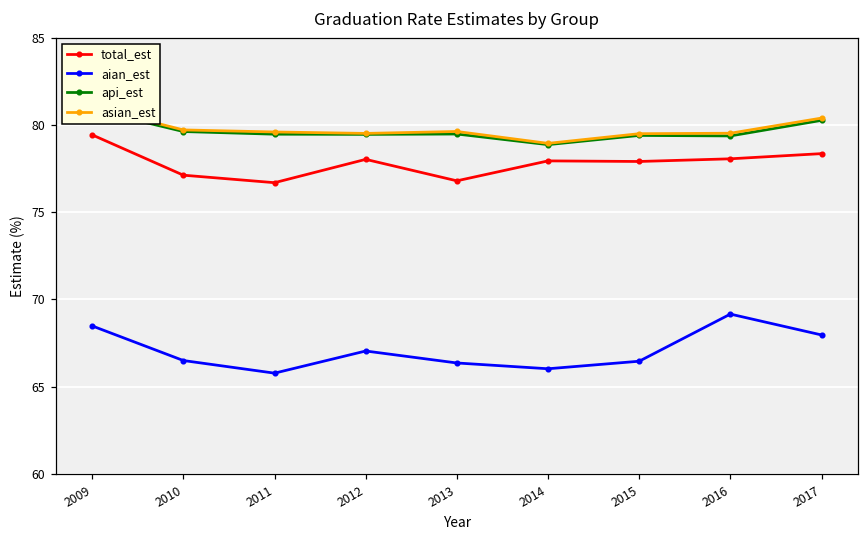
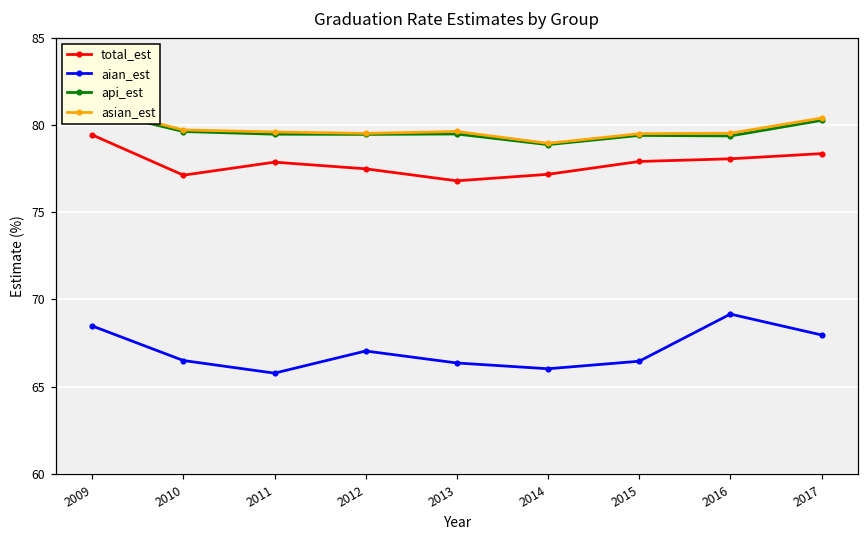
total_est, 2011: 76.7 -> 77.9
total_est, 2012: 78.0 -> 77.5
total_est, 2014: 77.9 -> 77.2
